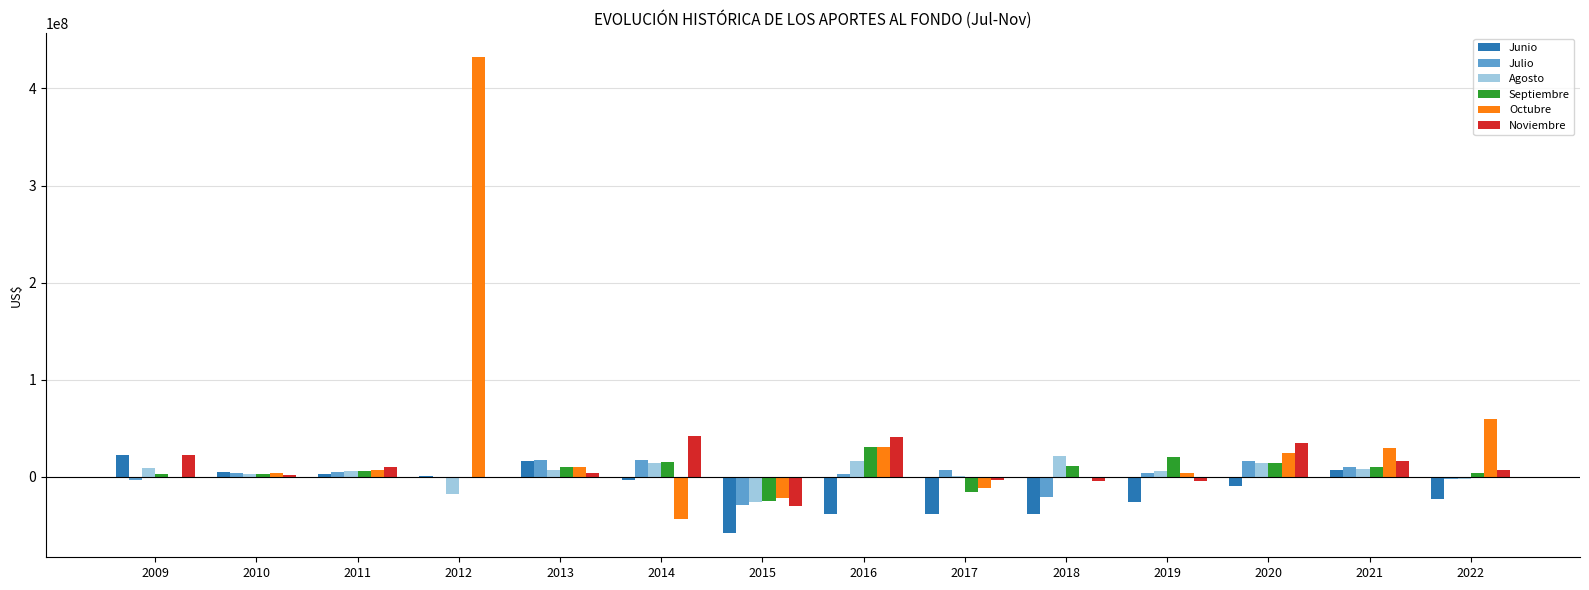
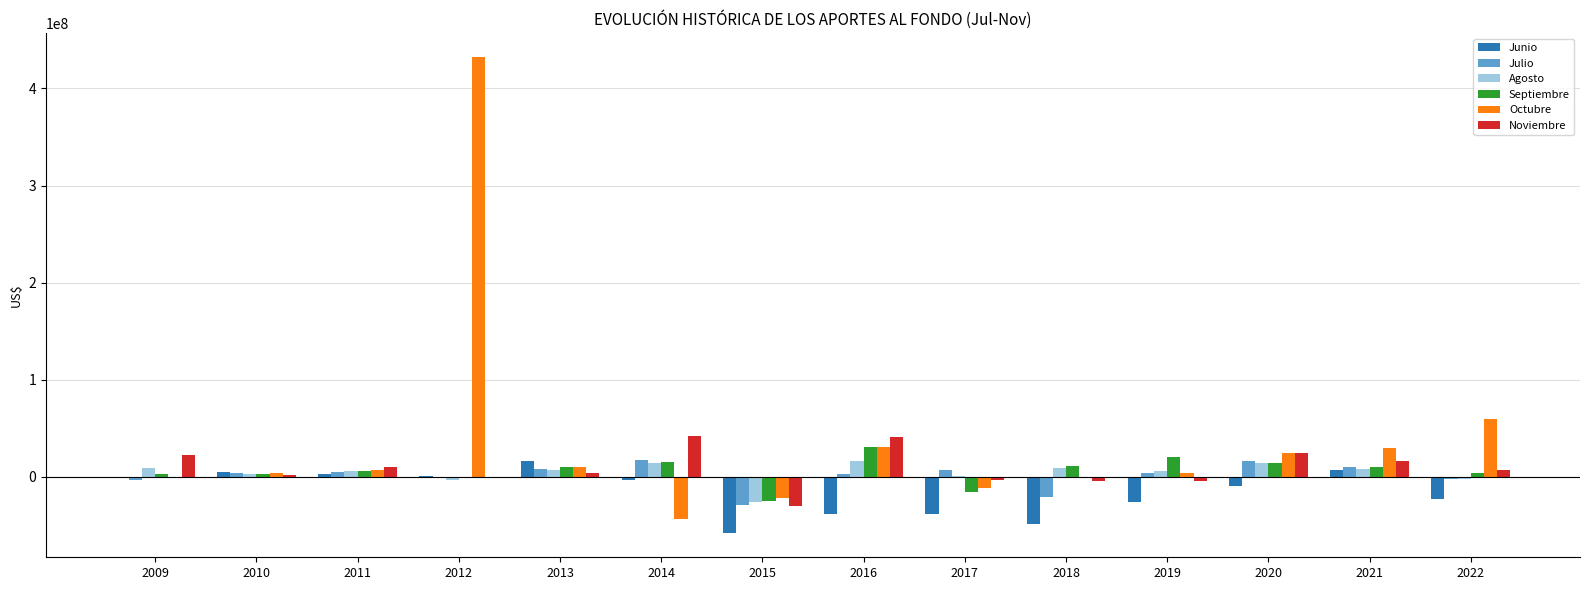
Junio, 2009: 20000000 -> 0
Agosto, 2012: -20000000 -> 0
Julio, 2013: 20000000 -> 10000000
Junio, 2018: -40000000 -> -50000000
Agosto, 2018: 20000000 -> 10000000
Noviembre, 2020: 30000000 -> 20000000
